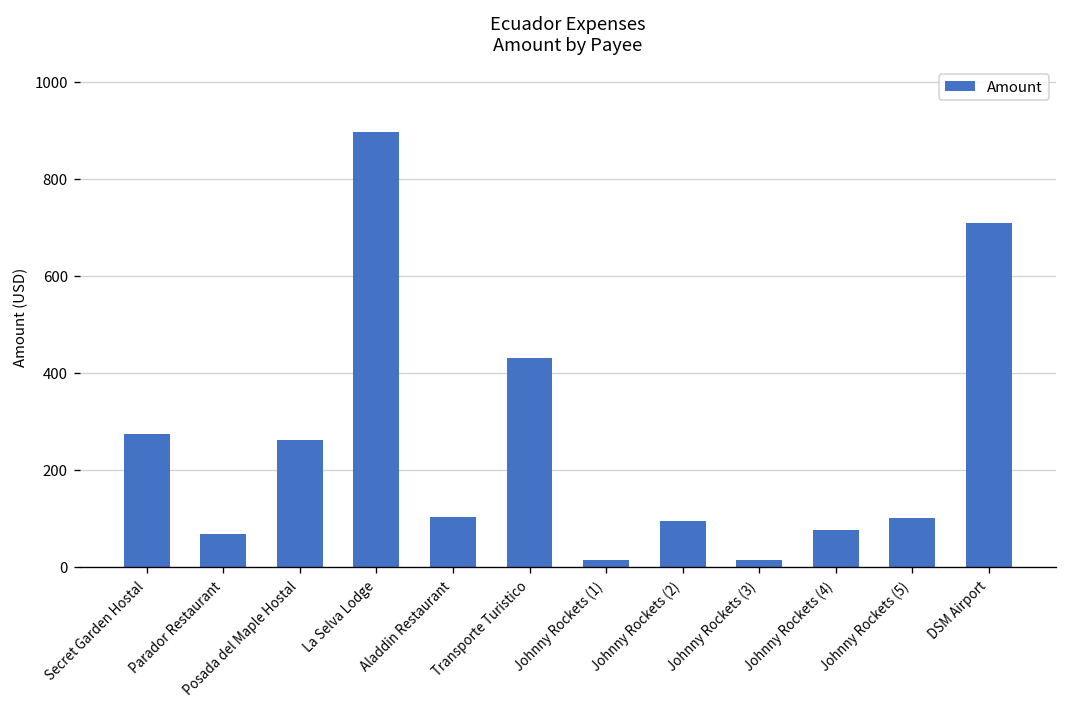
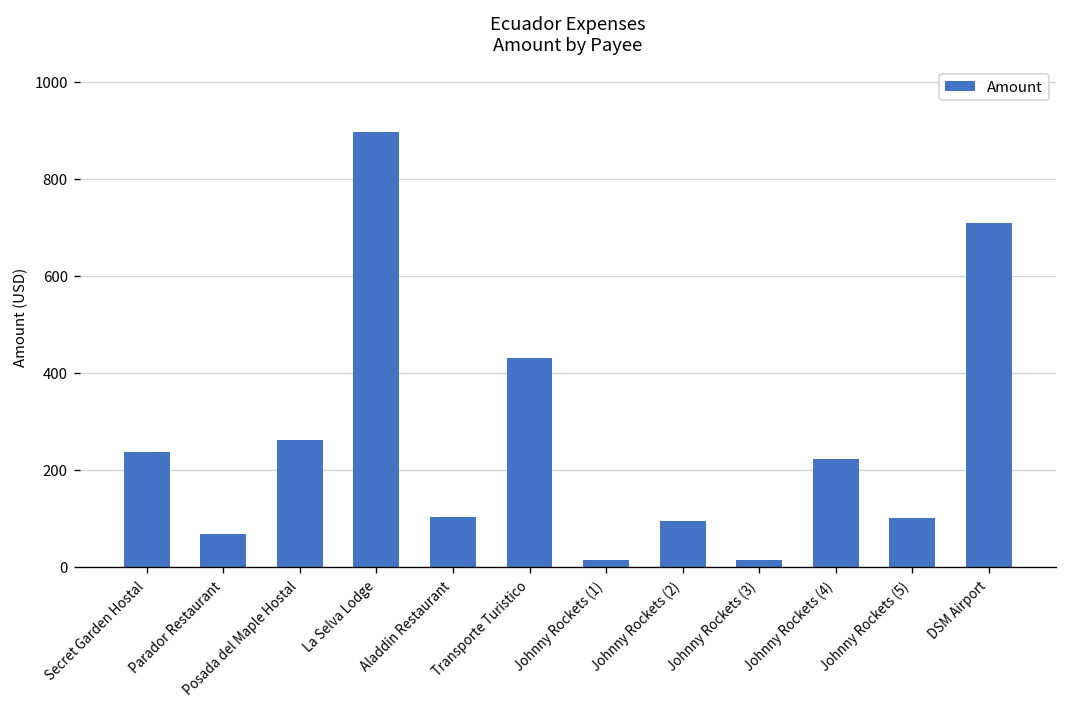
Secret Garden Hostal: 270 -> 240
Johnny Rockets (4): 80 -> 220
